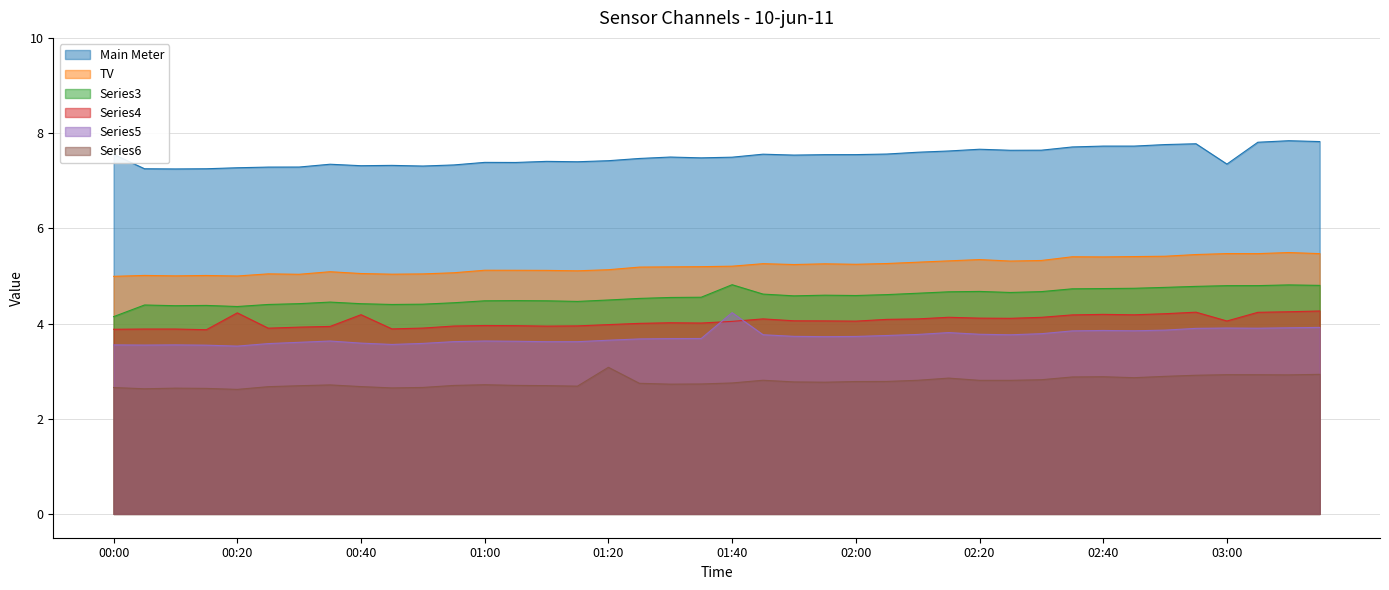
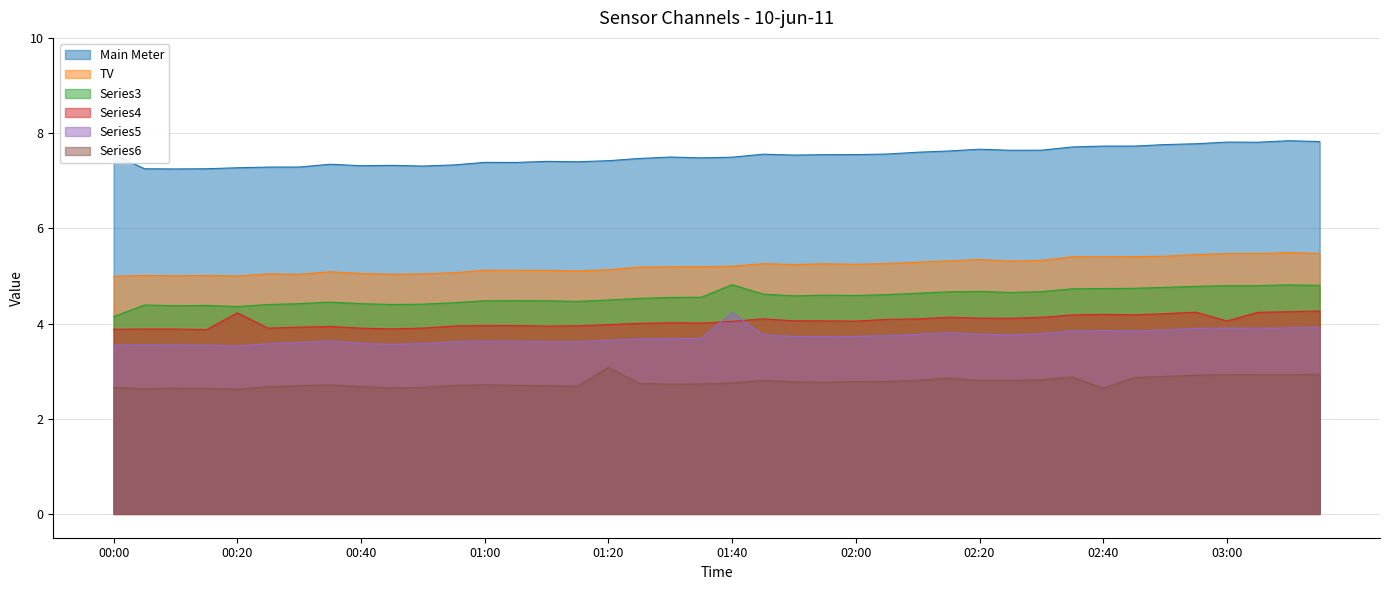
Series4, 00:40: 4.2 -> 3.9
Series6, 02:40: 2.9 -> 2.6
Main Meter, 03:00: 7.3 -> 7.8
